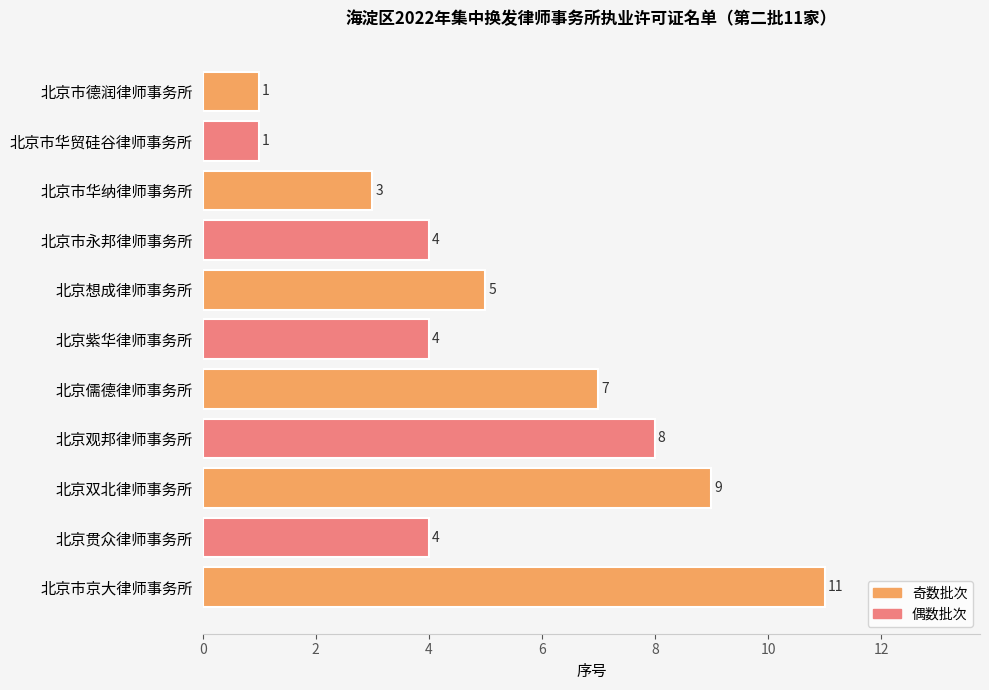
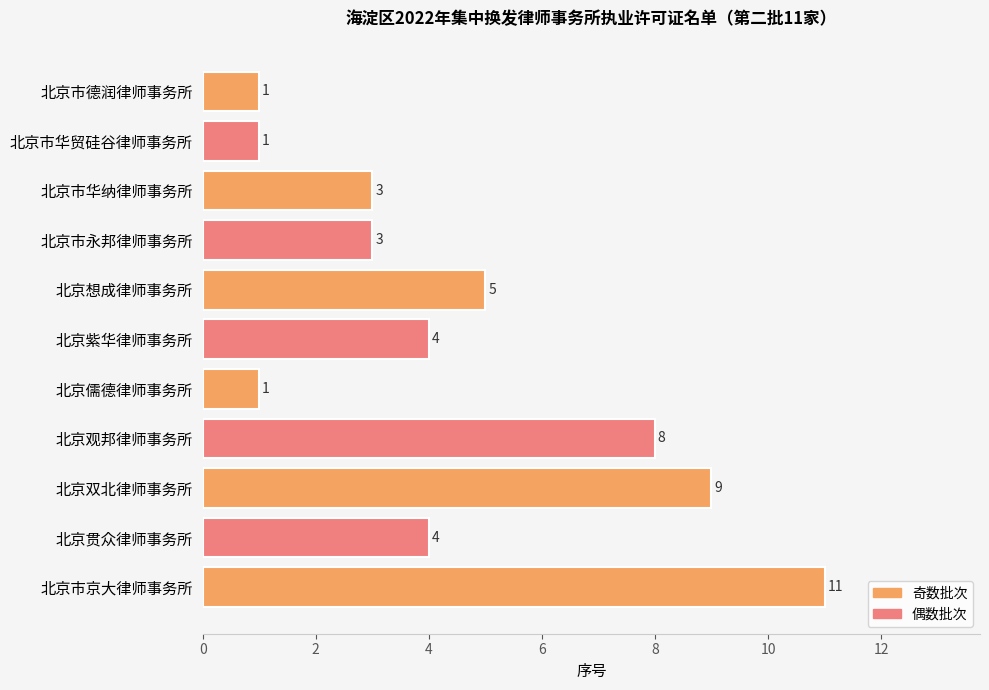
北京市永邦律师事务所: 4 -> 3
北京儒德律师事务所: 7 -> 1
